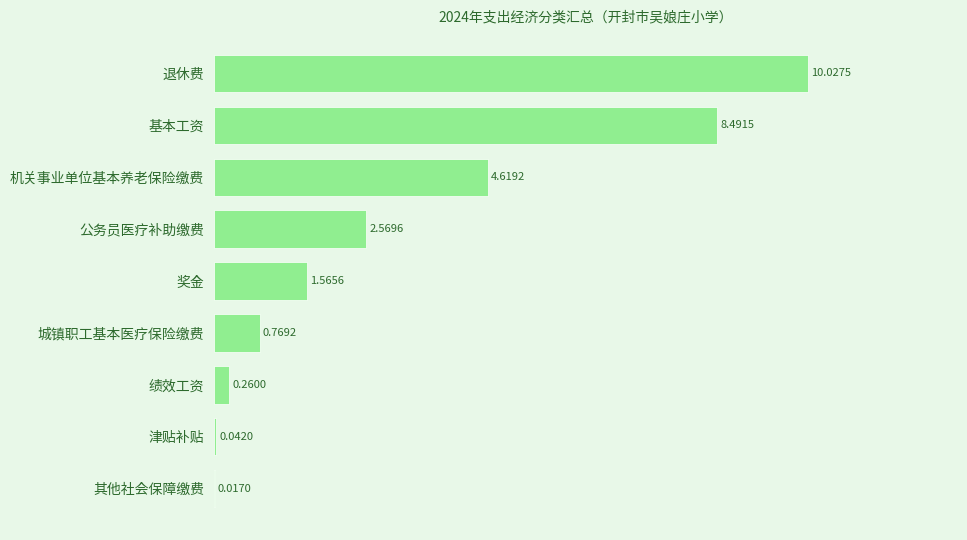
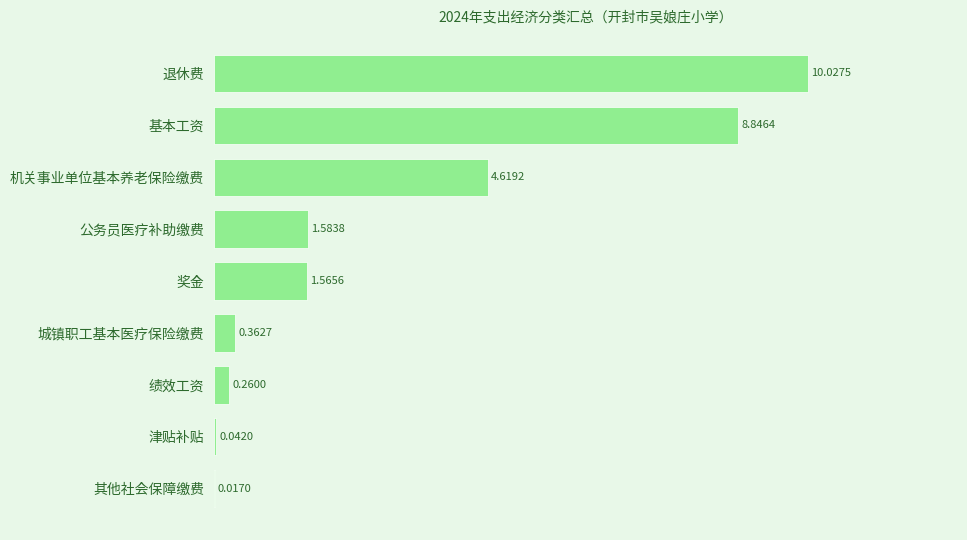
基本工资: 8.4915 -> 8.8464
公务员医疗补助缴费: 2.5696 -> 1.5838
城镇职工基本医疗保险缴费: 0.7692 -> 0.3627
